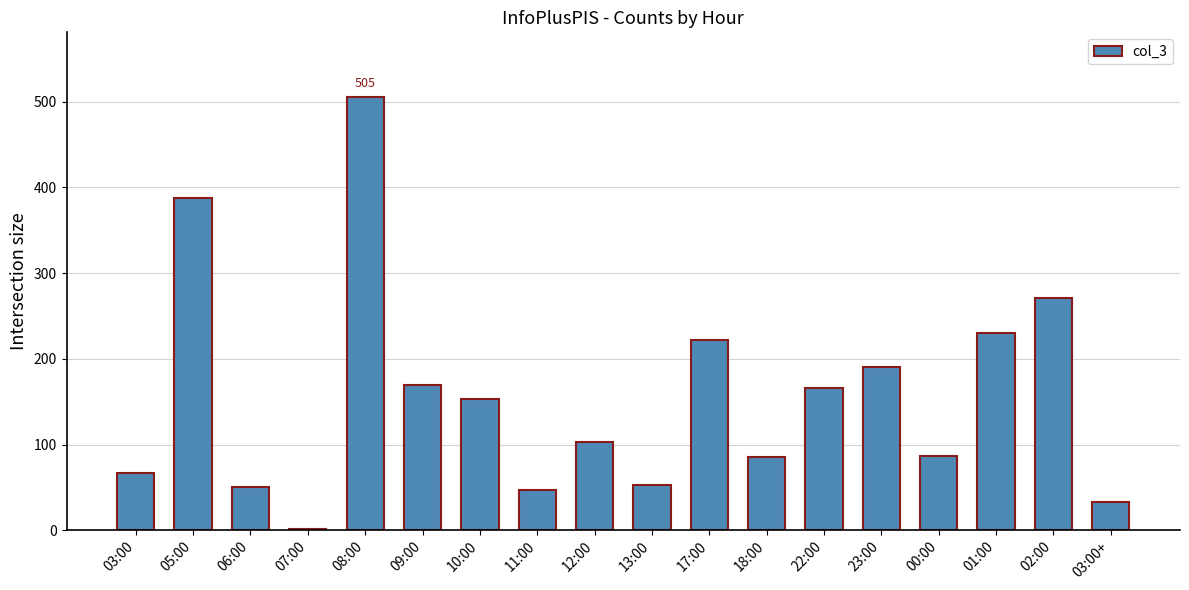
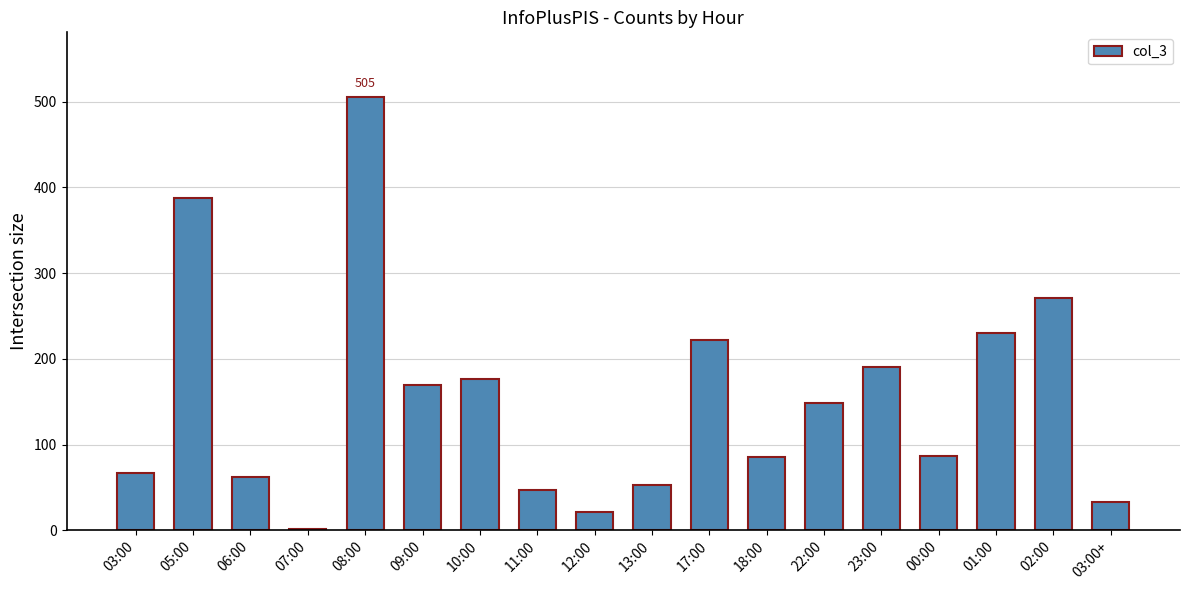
06:00: 50 -> 60
10:00: 150 -> 180
12:00: 100 -> 20
22:00: 170 -> 150
